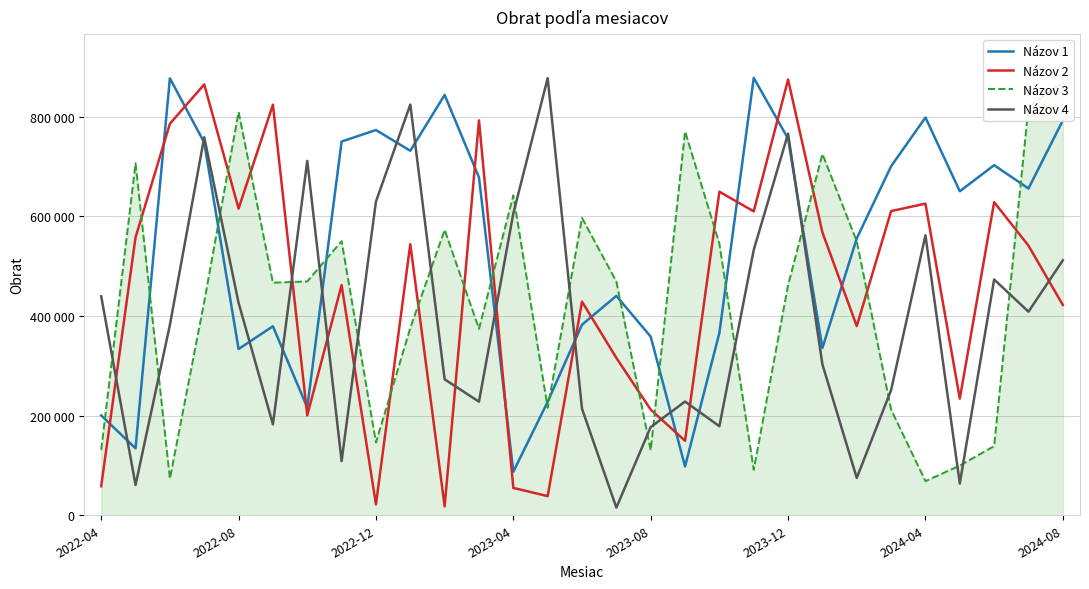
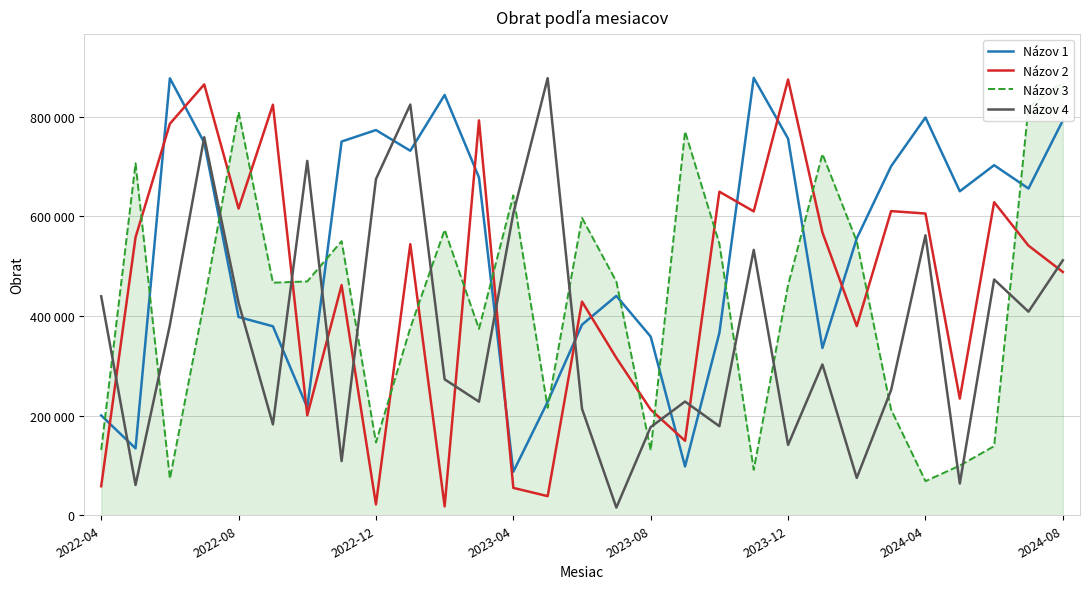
Názov 1, 2022-08: 330000 -> 400000
Názov 4, 2022-12: 630000 -> 680000
Názov 4, 2023-12: 770000 -> 140000
Názov 2, 2024-04: 630000 -> 610000
Názov 2, 2024-08: 420000 -> 490000
